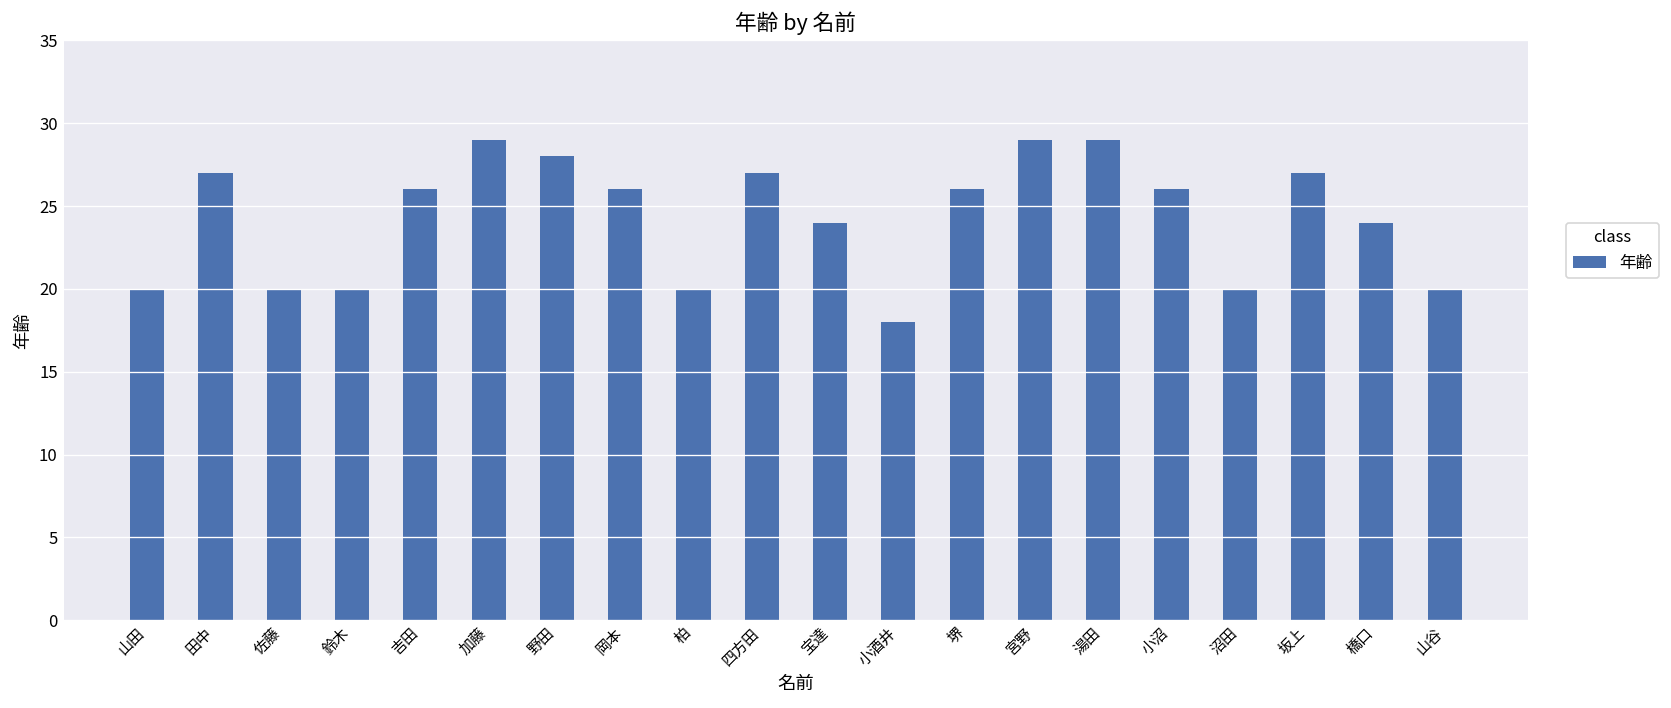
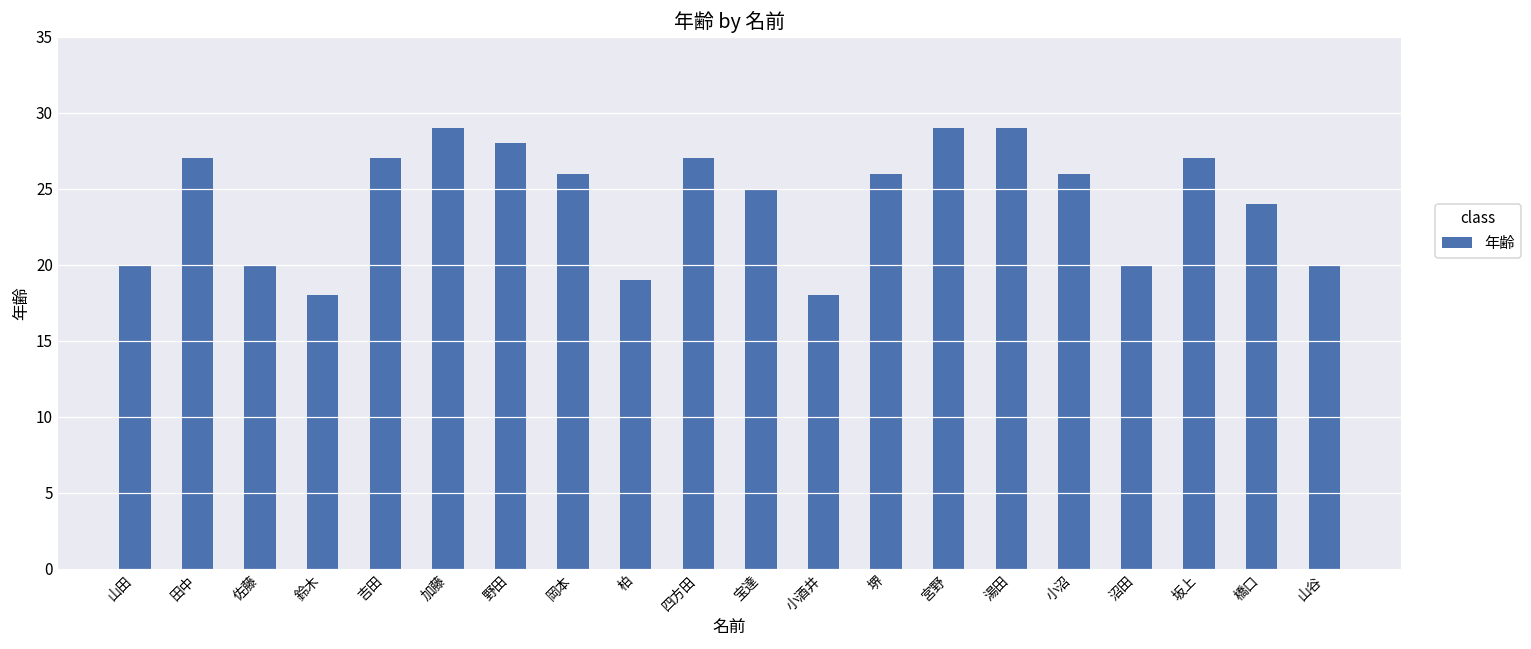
鈴木: 20 -> 18
吉田: 26 -> 27
柏: 20 -> 19
宝達: 24 -> 25
